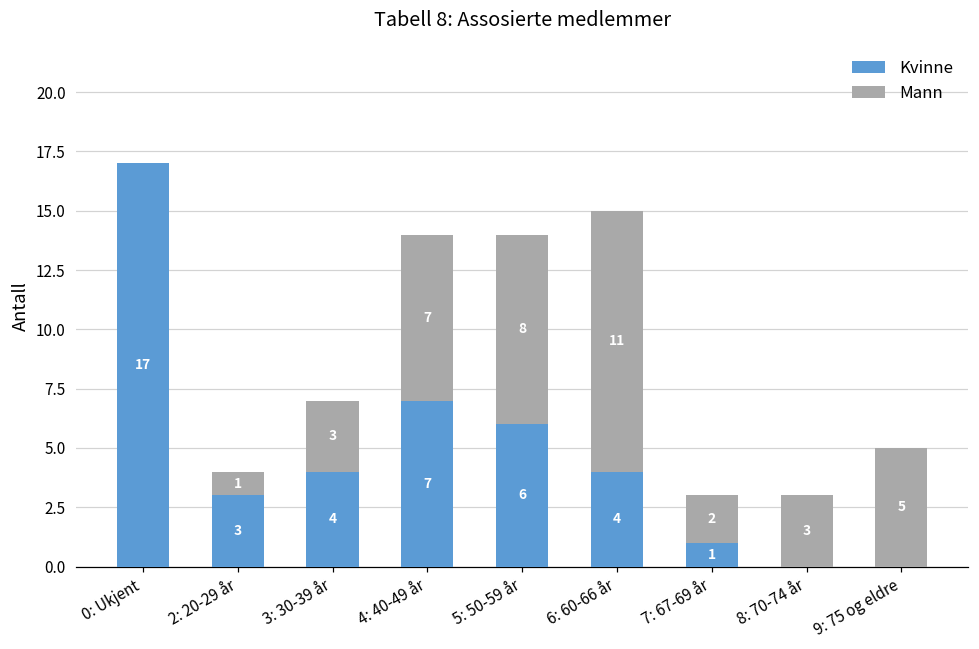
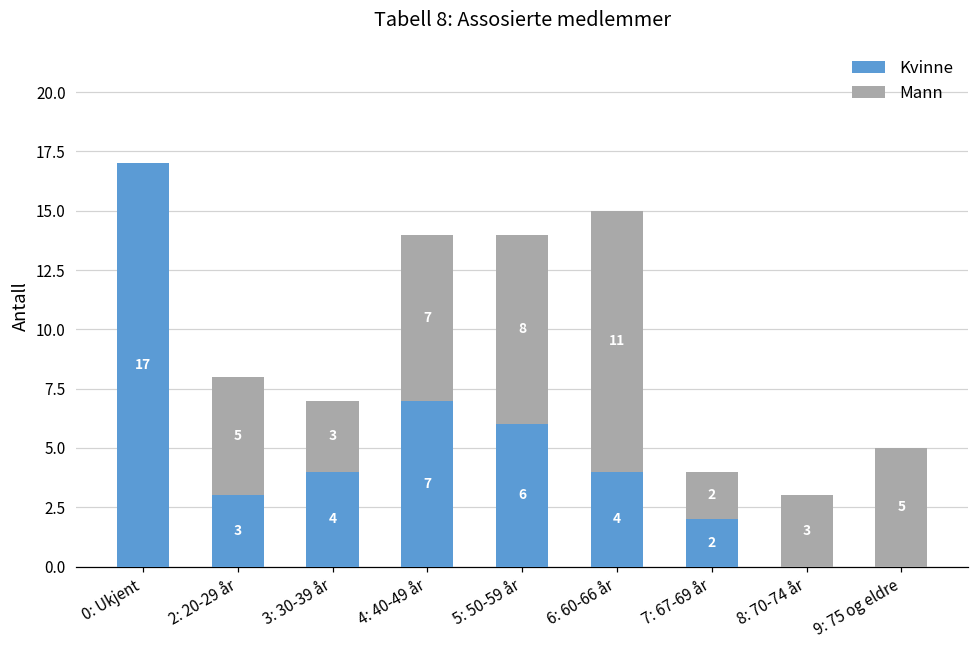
Mann, 2: 20-29 år: 1 -> 5
Kvinne, 7: 67-69 år: 1 -> 2
